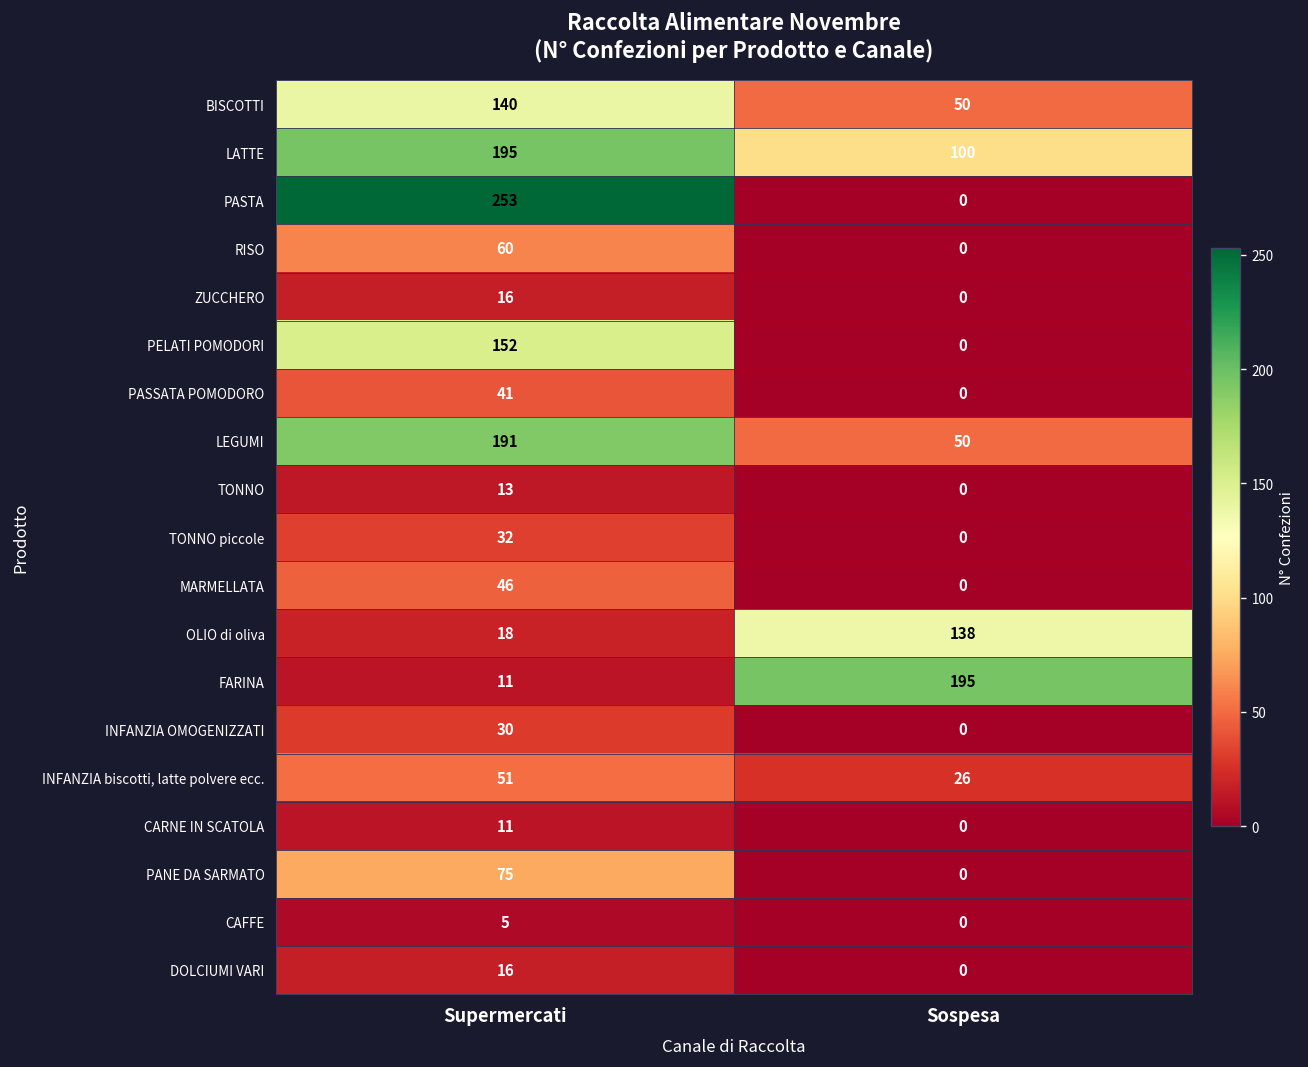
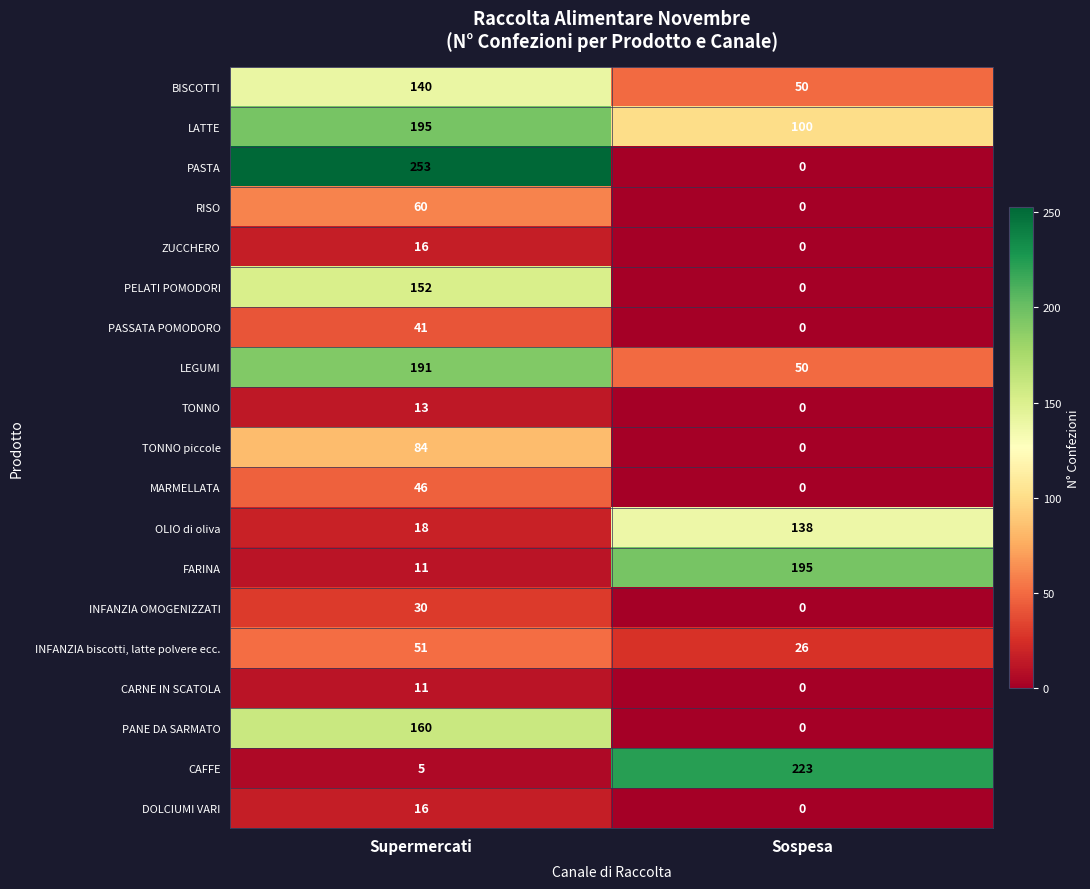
TONNO piccole, Supermercati: 32 -> 84
PANE DA SARMATO, Supermercati: 75 -> 160
CAFFE, Sospesa: 0 -> 223
